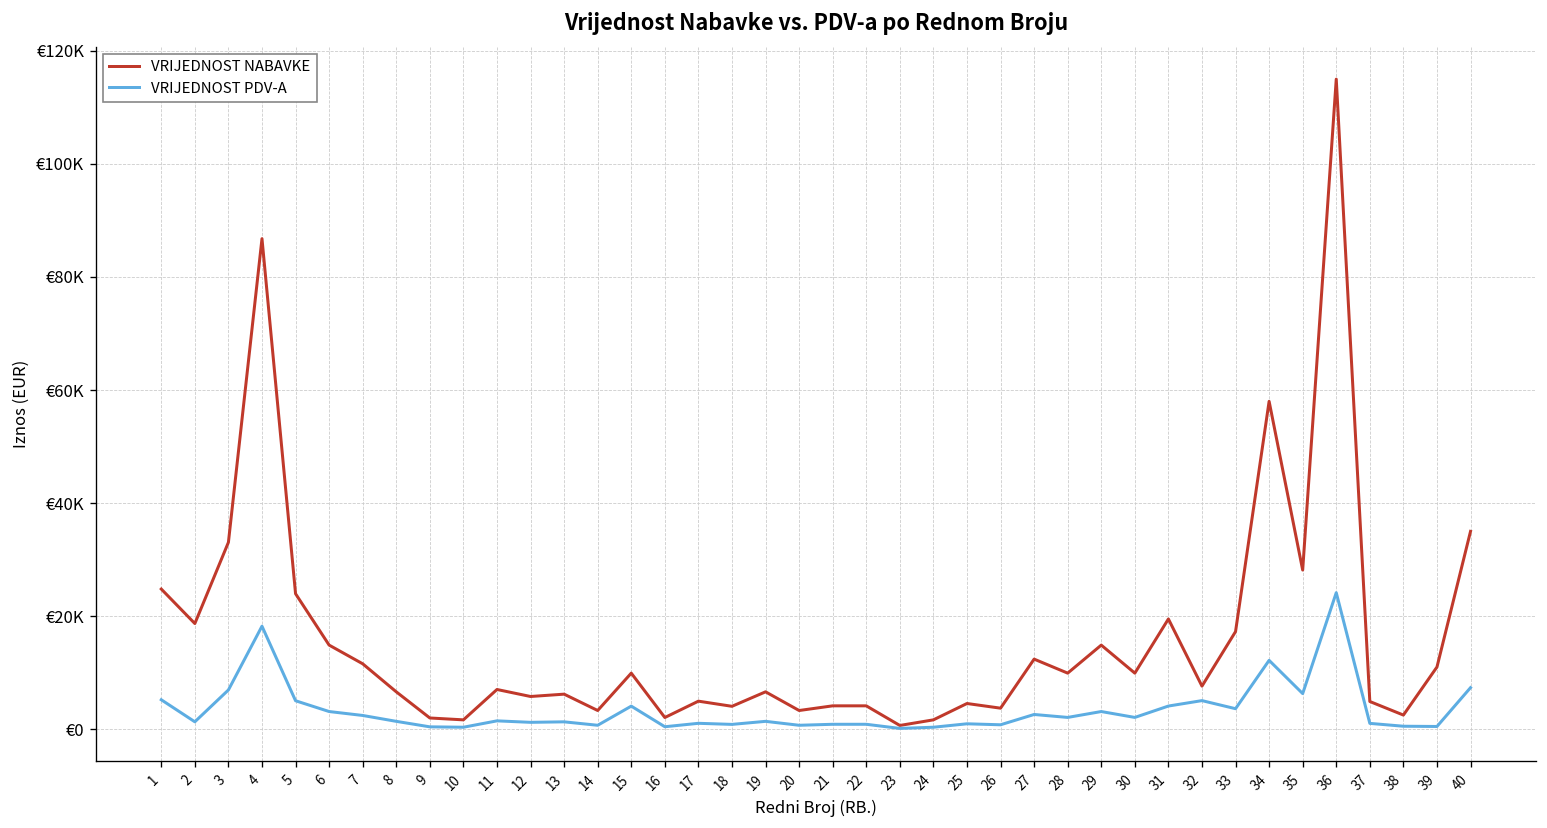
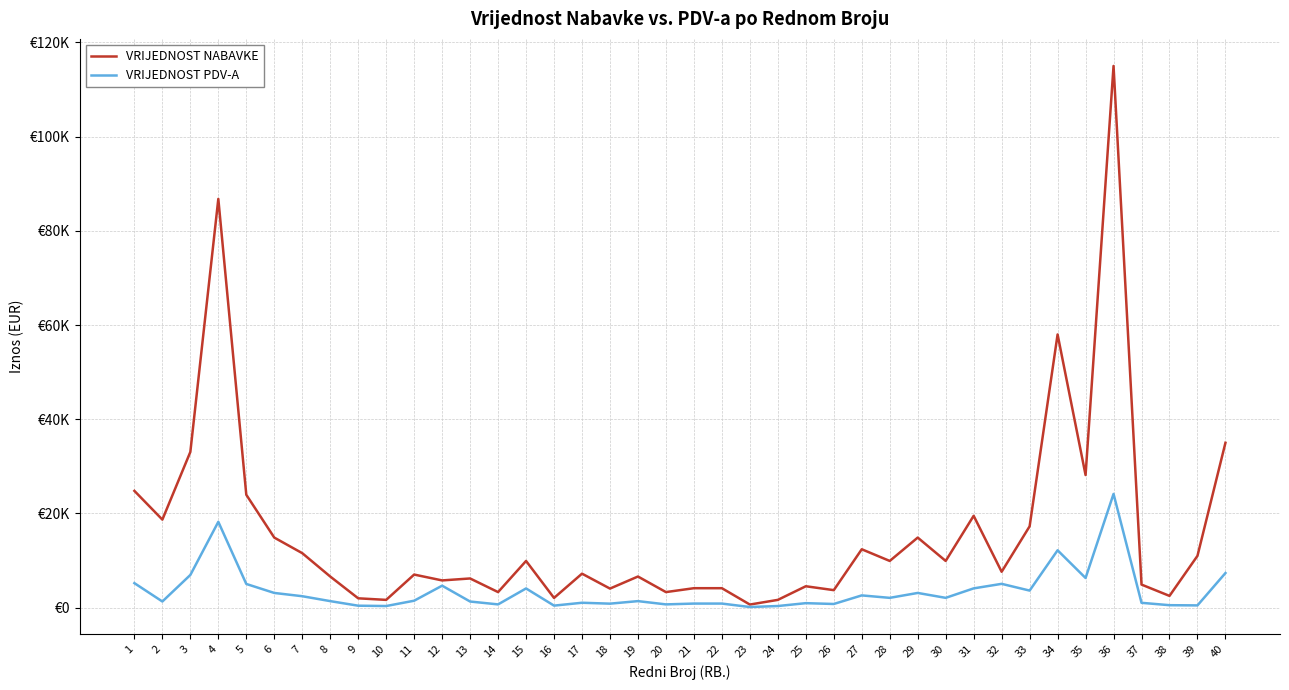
VRIJEDNOST PDV-A, 12: €1000 -> €5000
VRIJEDNOST NABAVKE, 17: €5000 -> €7000
